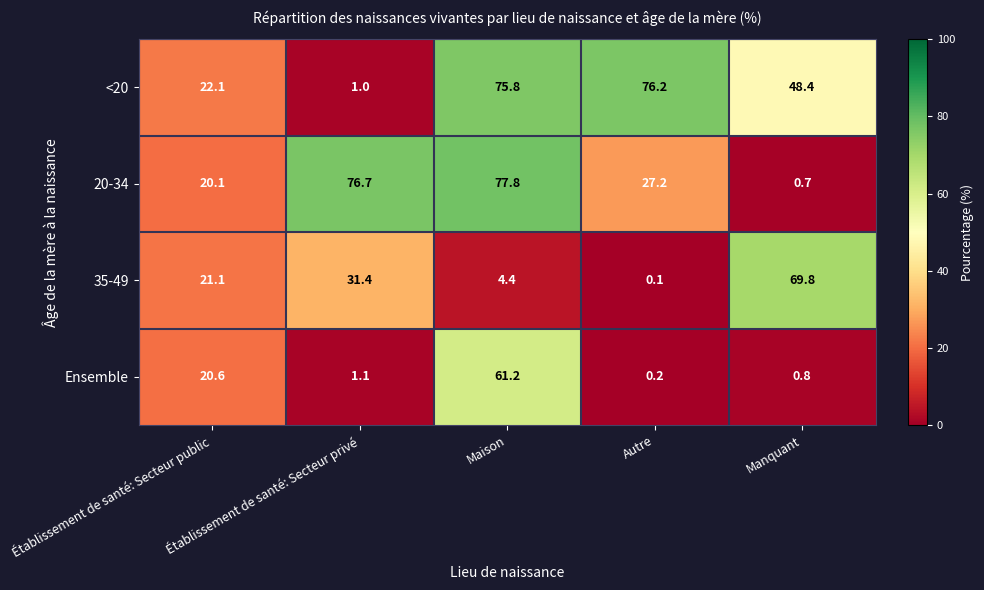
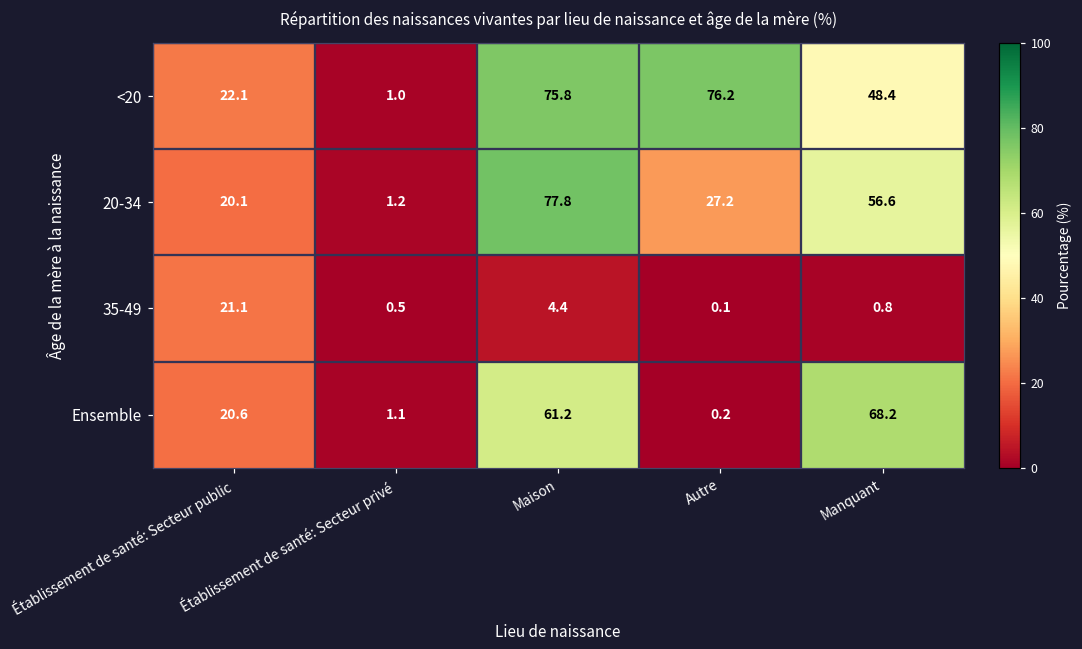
20-34, Établissement de santé: Secteur privé: 76.7 -> 1.2
20-34, Manquant: 0.7 -> 56.6
35-49, Établissement de santé: Secteur privé: 31.4 -> 0.5
35-49, Manquant: 69.8 -> 0.8
Ensemble, Manquant: 0.8 -> 68.2
